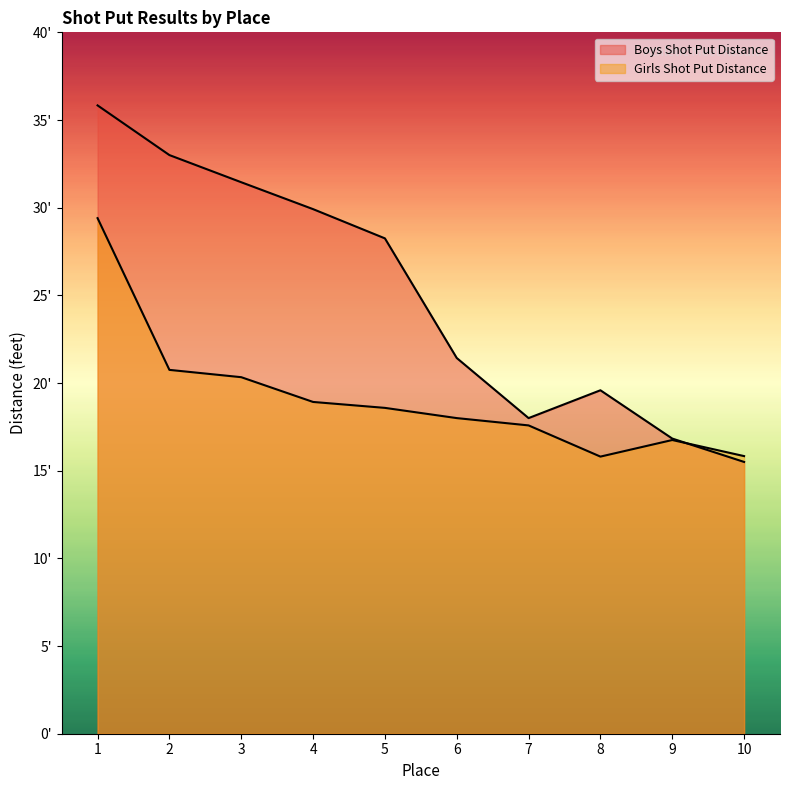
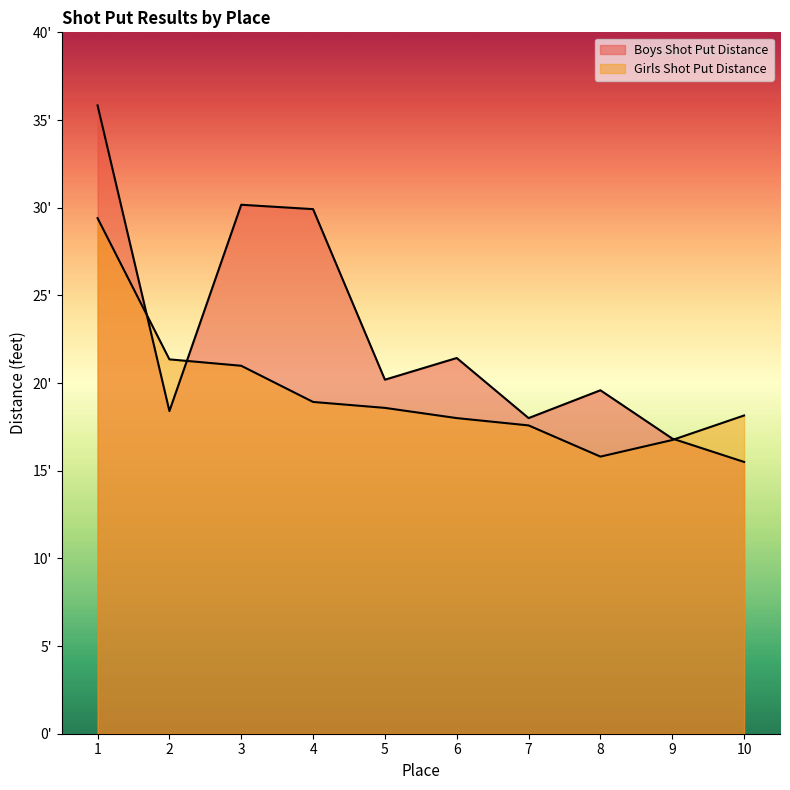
Boys Shot Put Distance, 2: 33.0' -> 18.4'
Girls Shot Put Distance, 2: 20.8' -> 21.4'
Boys Shot Put Distance, 3: 31.5' -> 30.2'
Girls Shot Put Distance, 3: 20.3' -> 21.0'
Boys Shot Put Distance, 5: 28.3' -> 20.2'
Girls Shot Put Distance, 10: 15.8' -> 18.1'
